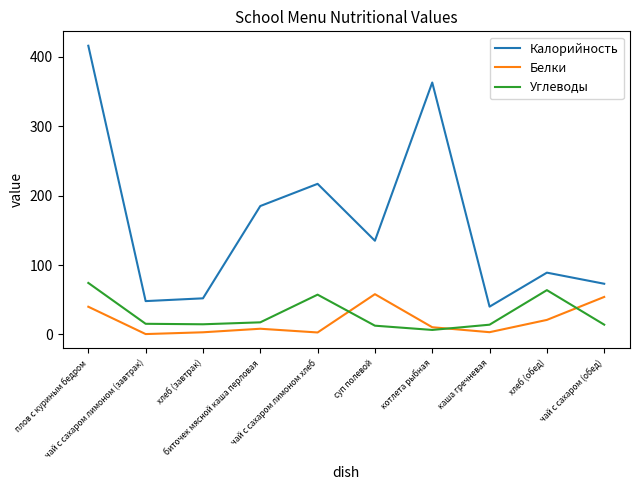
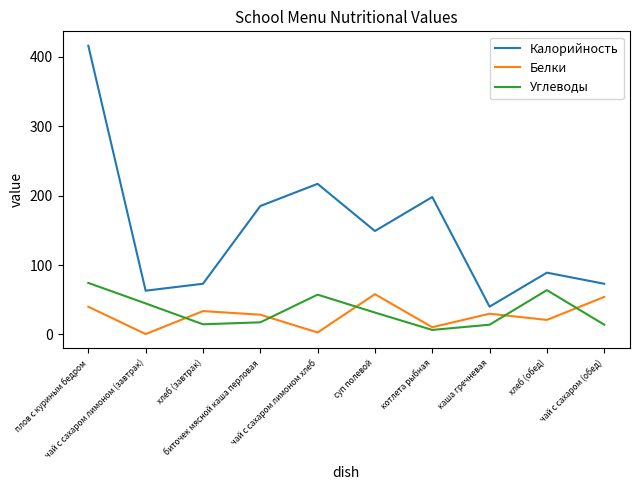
Калорийность, чай с сахаром лимоном (завтрак): 50 -> 60
Углеводы, чай с сахаром лимоном (завтрак): 20 -> 40
Калорийность, хлеб (завтрак): 50 -> 70
Белки, хлеб (завтрак): 0 -> 30
Белки, биточек мясной каша перловая: 10 -> 30
Калорийность, суп полевой: 140 -> 150
Углеводы, суп полевой: 10 -> 30
Калорийность, котлета рыбная: 360 -> 200
Белки, каша гречневая: 0 -> 30
